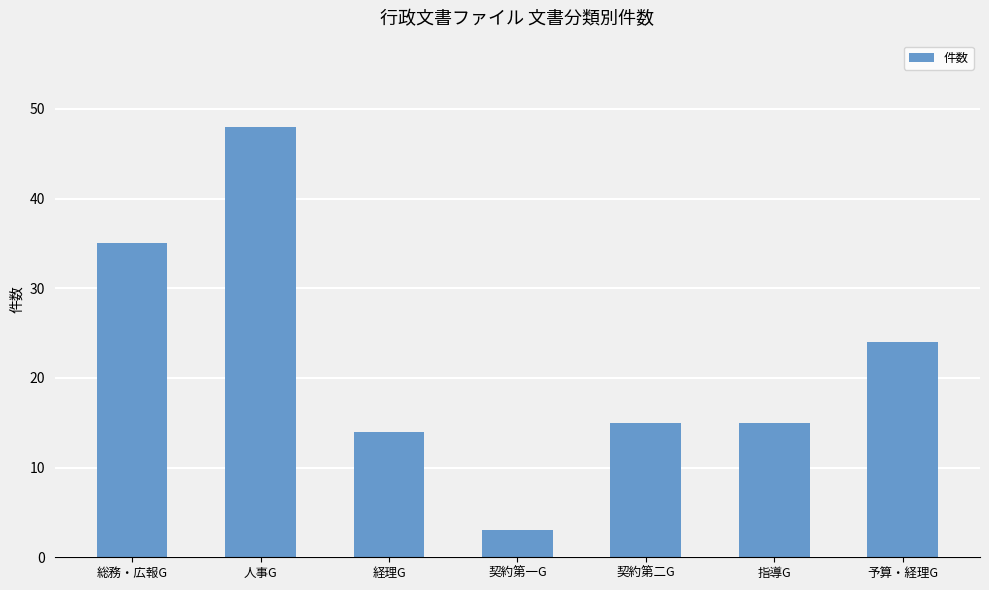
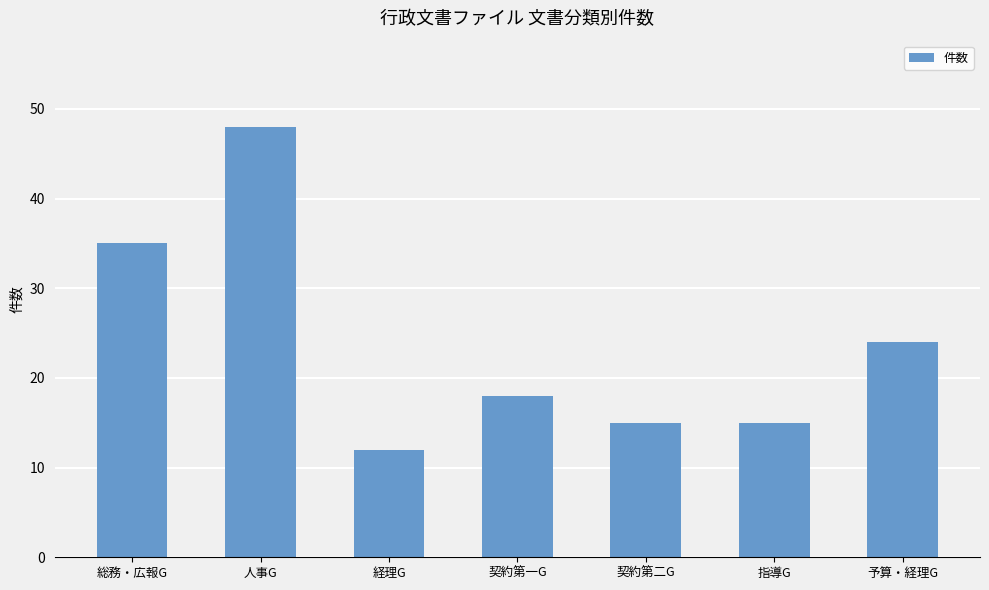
経理G: 14 -> 12
契約第一G: 3 -> 18
